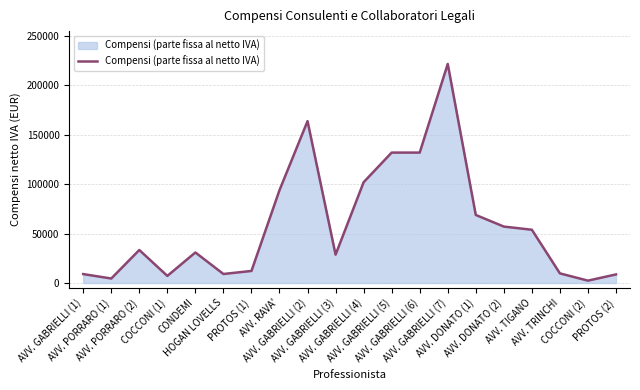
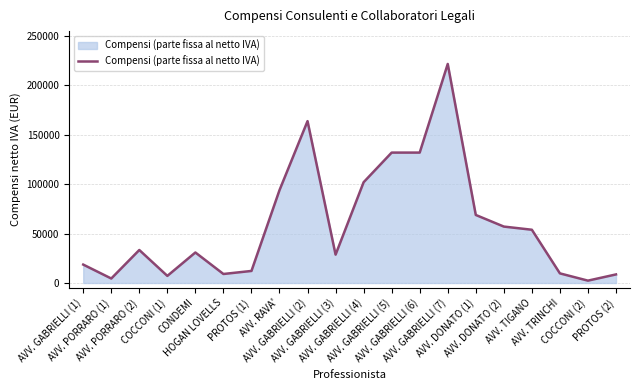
AVV. GABRIELLI (1): 10000 -> 20000
